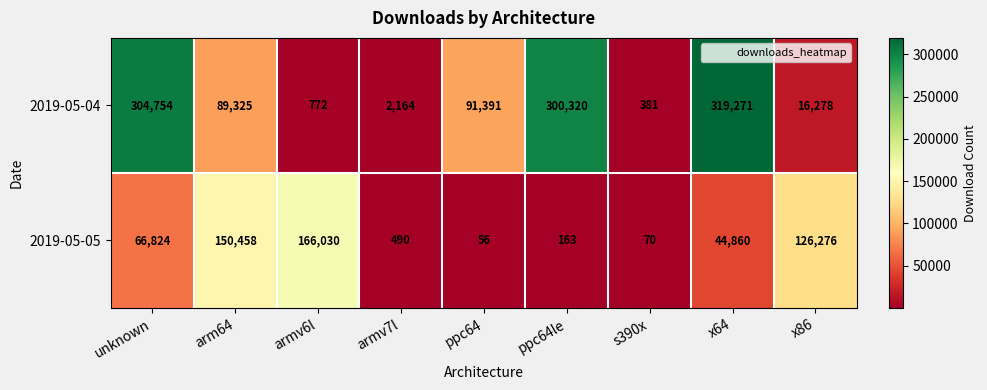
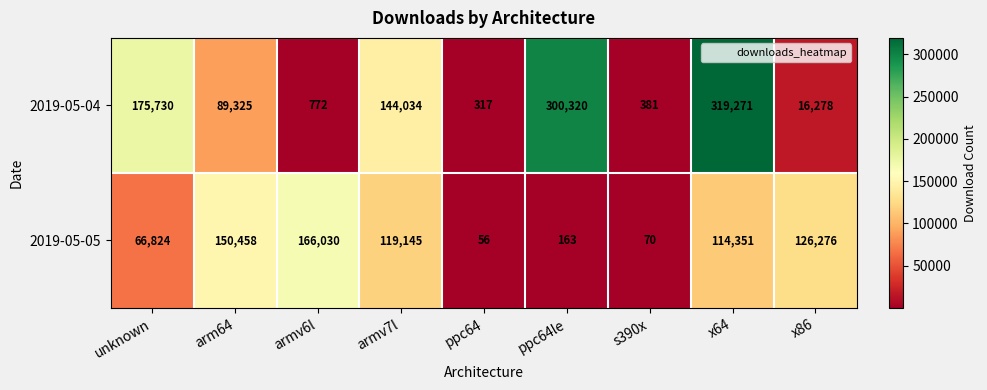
2019-05-04, unknown: 304,754 -> 175,730
2019-05-04, armv7l: 2,164 -> 144,034
2019-05-04, ppc64: 91,391 -> 317
2019-05-05, armv7l: 490 -> 119,145
2019-05-05, x64: 44,860 -> 114,351
